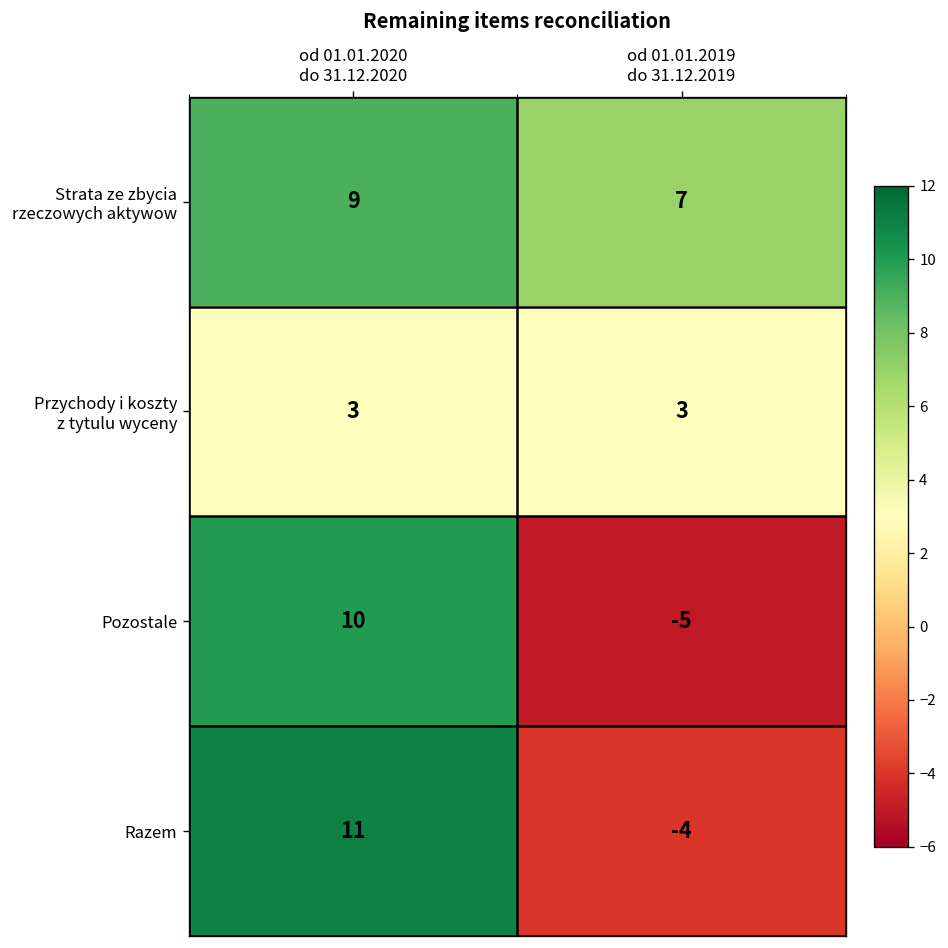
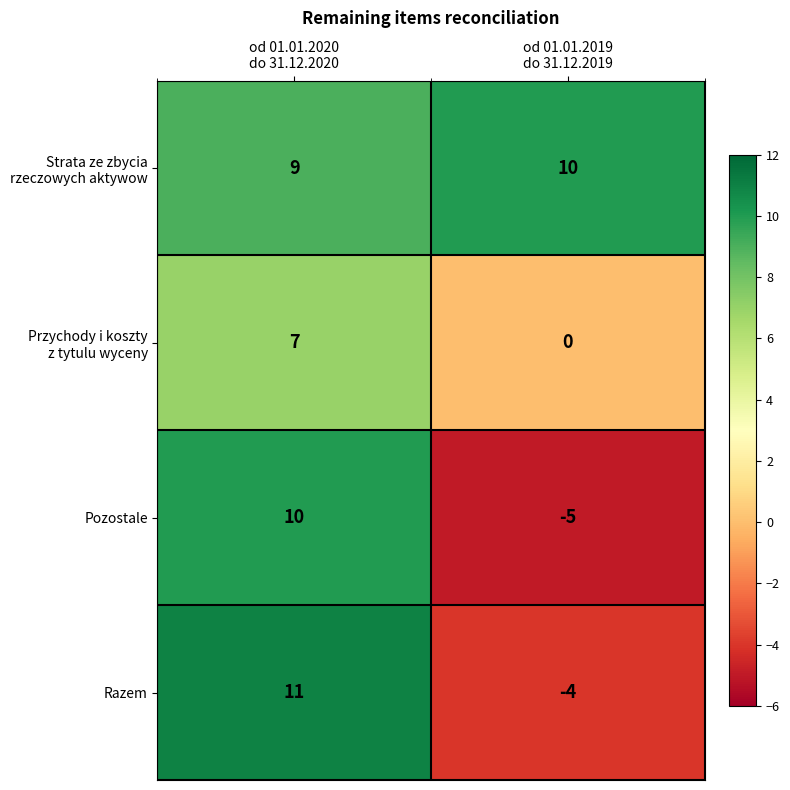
Strata ze zbycia rzeczowych aktywow, od 01.01.2019 do 31.12.2019: 7 -> 10
Przychody i koszty z tytulu wyceny, od 01.01.2020 do 31.12.2020: 3 -> 7
Przychody i koszty z tytulu wyceny, od 01.01.2019 do 31.12.2019: 3 -> 0
